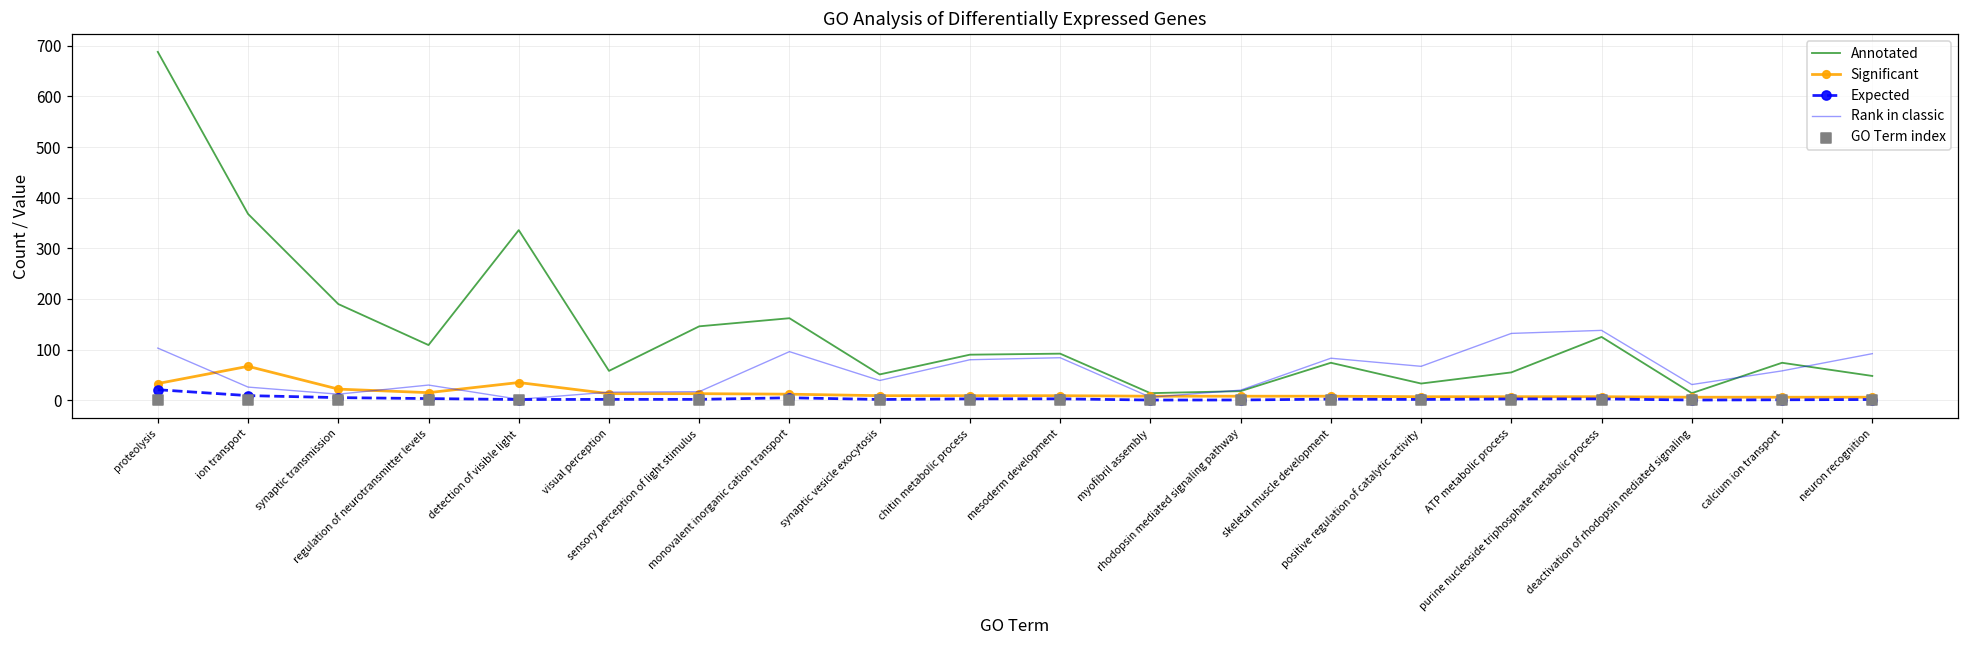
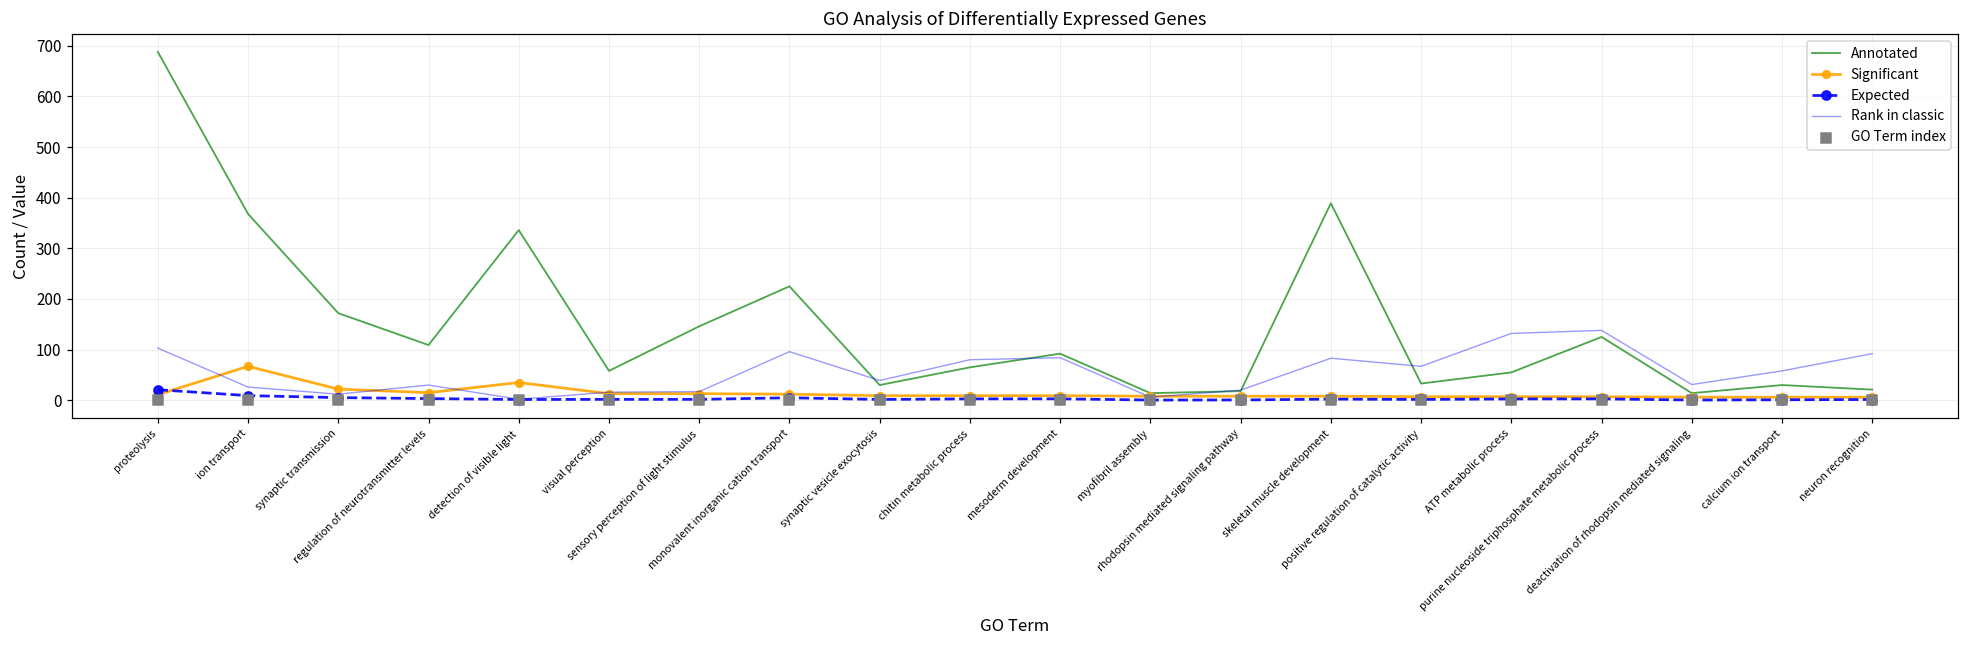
Significant, proteolysis: 30 -> 10
Annotated, synaptic transmission: 190 -> 170
Annotated, monovalent inorganic cation transport: 160 -> 230
Annotated, synaptic vesicle exocytosis: 50 -> 30
Annotated, chitin metabolic process: 90 -> 70
Annotated, skeletal muscle development: 70 -> 390
Annotated, calcium ion transport: 70 -> 30
Annotated, neuron recognition: 50 -> 20
